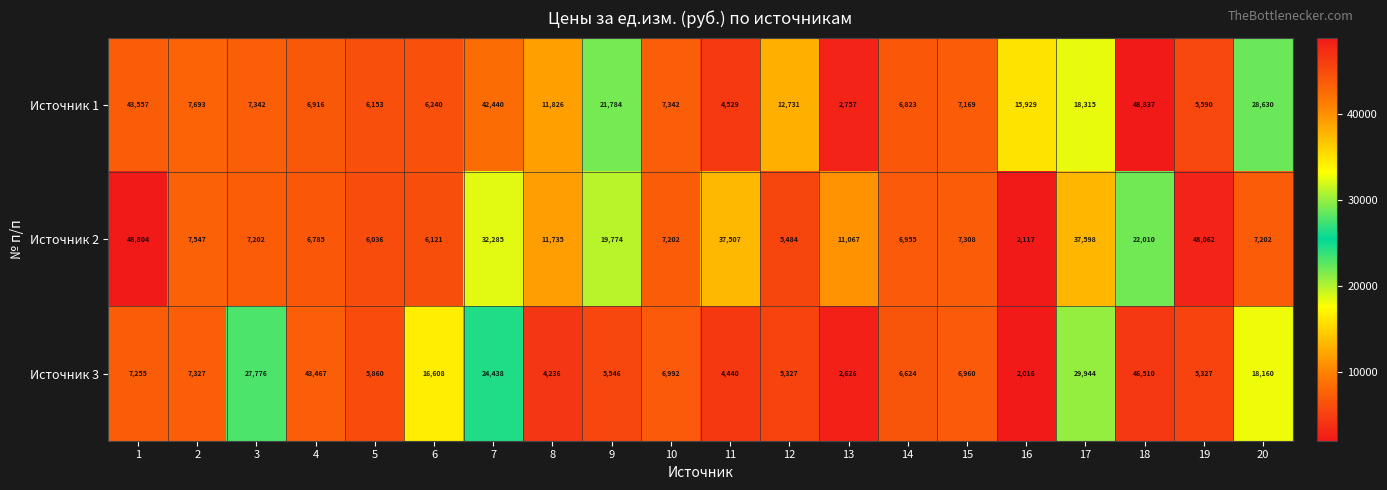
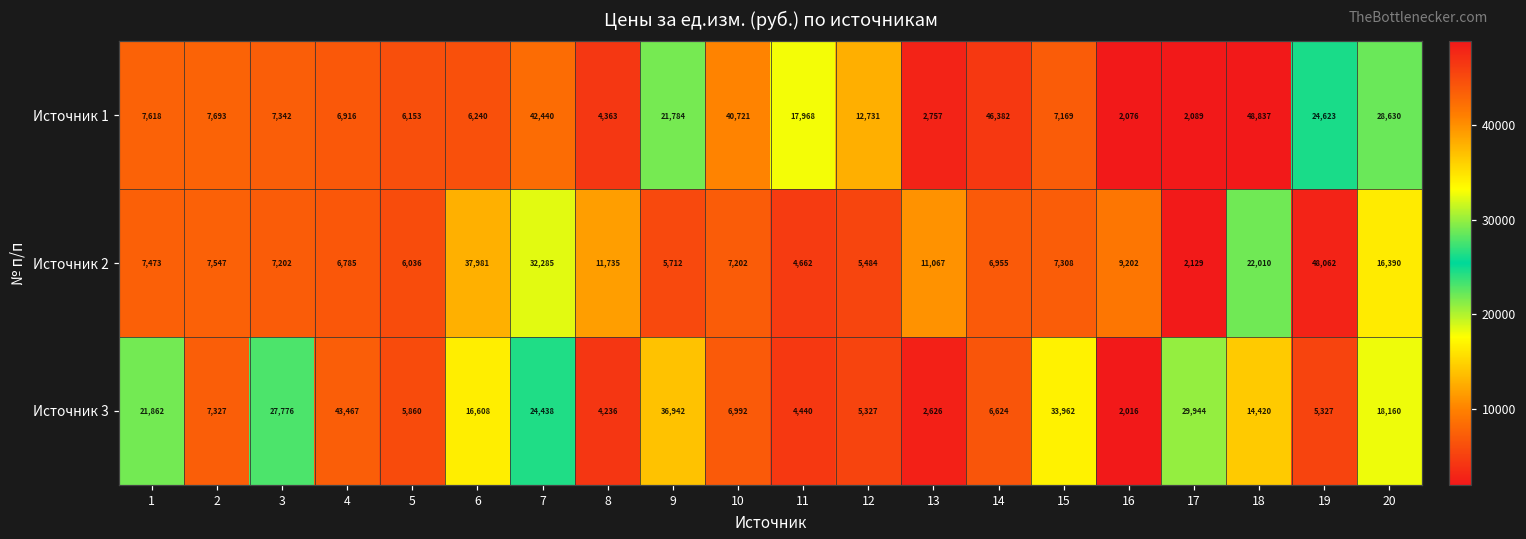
Источник 1, 1: 43,557 -> 7,618
Источник 1, 8: 11,826 -> 4,363
Источник 1, 10: 7,342 -> 40,721
Источник 1, 11: 4,529 -> 17,968
Источник 1, 14: 6,823 -> 46,382
Источник 1, 16: 15,929 -> 2,076
Источник 1, 17: 18,315 -> 2,089
Источник 1, 19: 5,590 -> 24,623
Источник 2, 1: 48,804 -> 7,473
Источник 2, 6: 6,121 -> 37,981
Источник 2, 9: 19,774 -> 5,712
Источник 2, 11: 37,507 -> 4,662
Источник 2, 16: 2,117 -> 9,202
Источник 2, 17: 37,598 -> 2,129
Источник 2, 20: 7,202 -> 16,390
Источник 3, 1: 7,255 -> 21,862
Источник 3, 9: 5,546 -> 36,942
Источник 3, 15: 6,960 -> 33,962
Источник 3, 18: 46,510 -> 14,420
